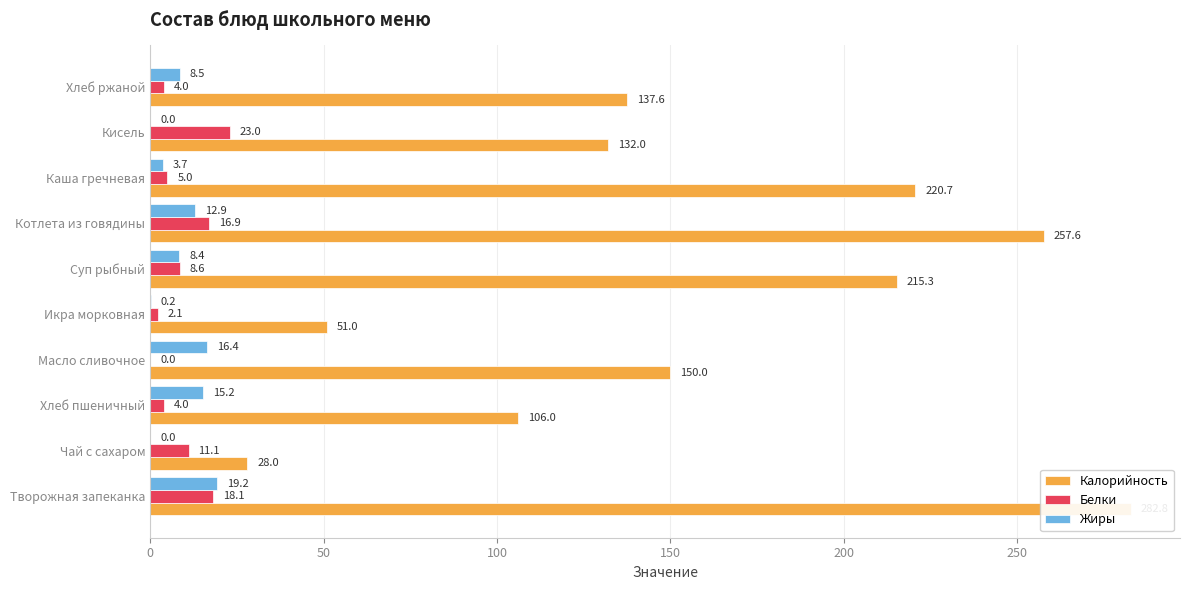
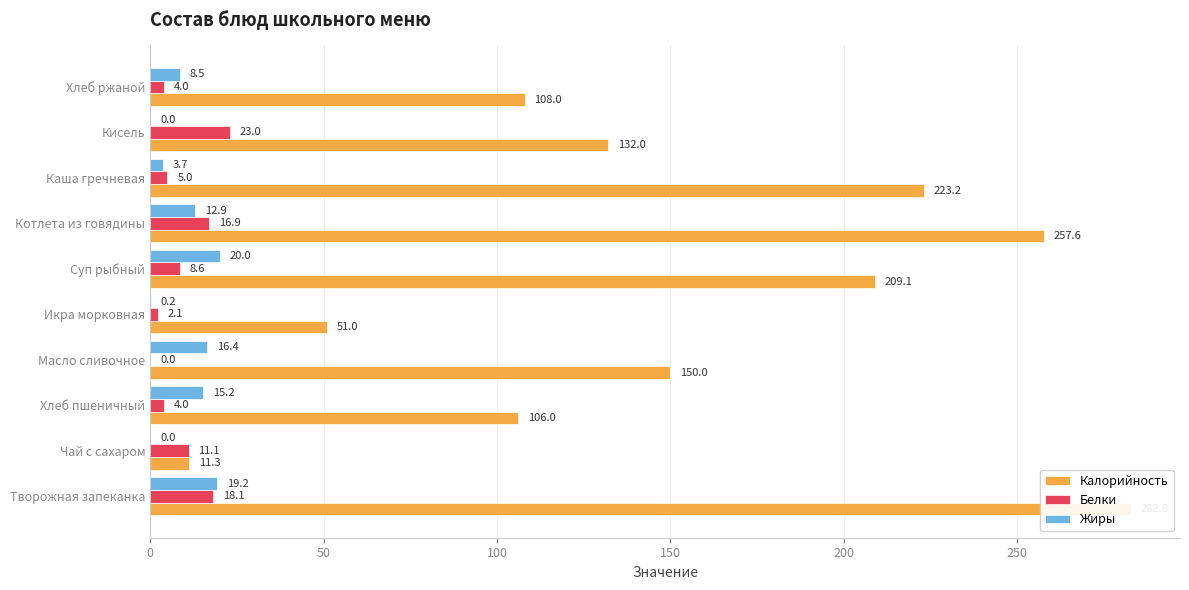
Калорийность, Хлеб ржаной: 137.6 -> 108.0
Калорийность, Каша гречневая: 220.7 -> 223.2
Жиры, Суп рыбный: 8.4 -> 20.0
Калорийность, Суп рыбный: 215.3 -> 209.1
Калорийность, Чай с сахаром: 28.0 -> 11.3
